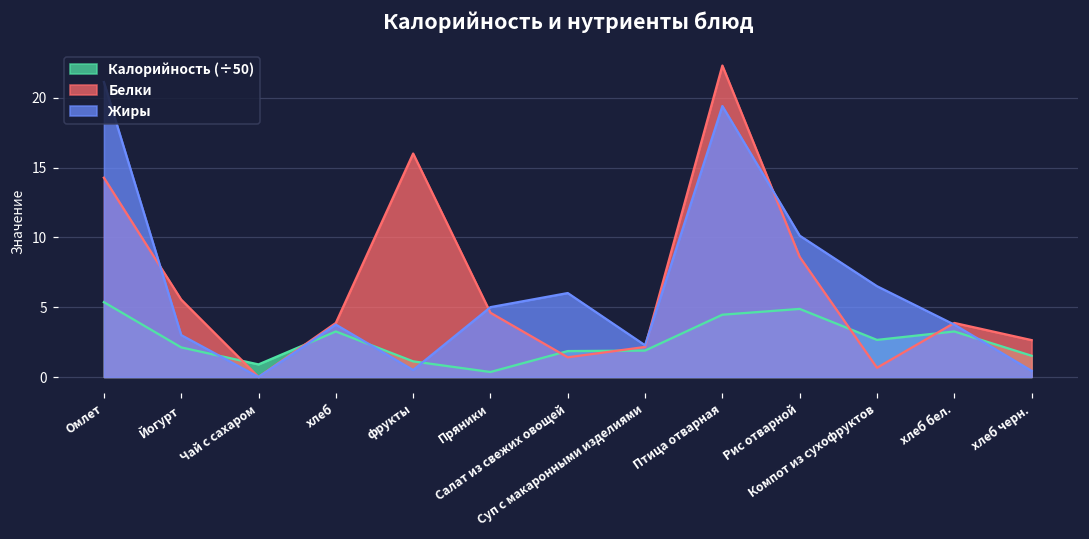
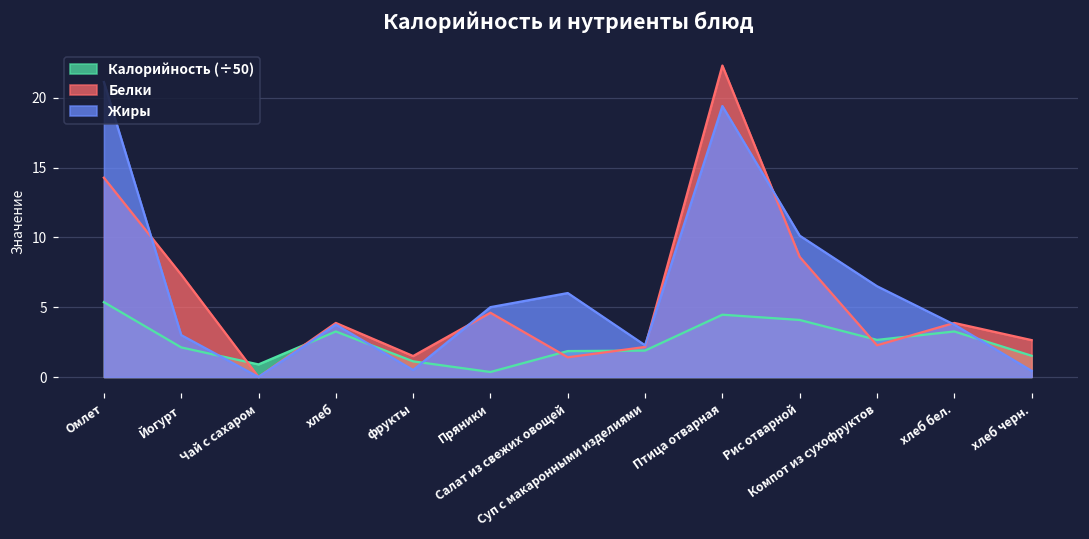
Белки, Йогурт: 5.5 -> 7.3
Белки, фрукты: 16.0 -> 1.5
Калорийность (÷50), Рис отварной: 4.9 -> 4.1
Белки, Компот из сухофруктов: 0.7 -> 2.3
